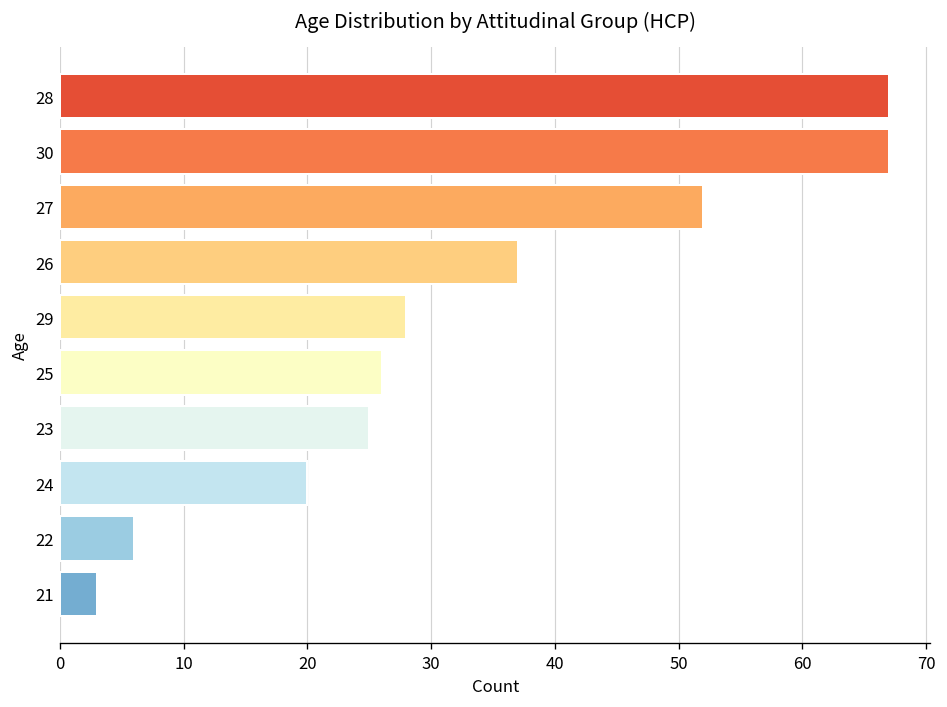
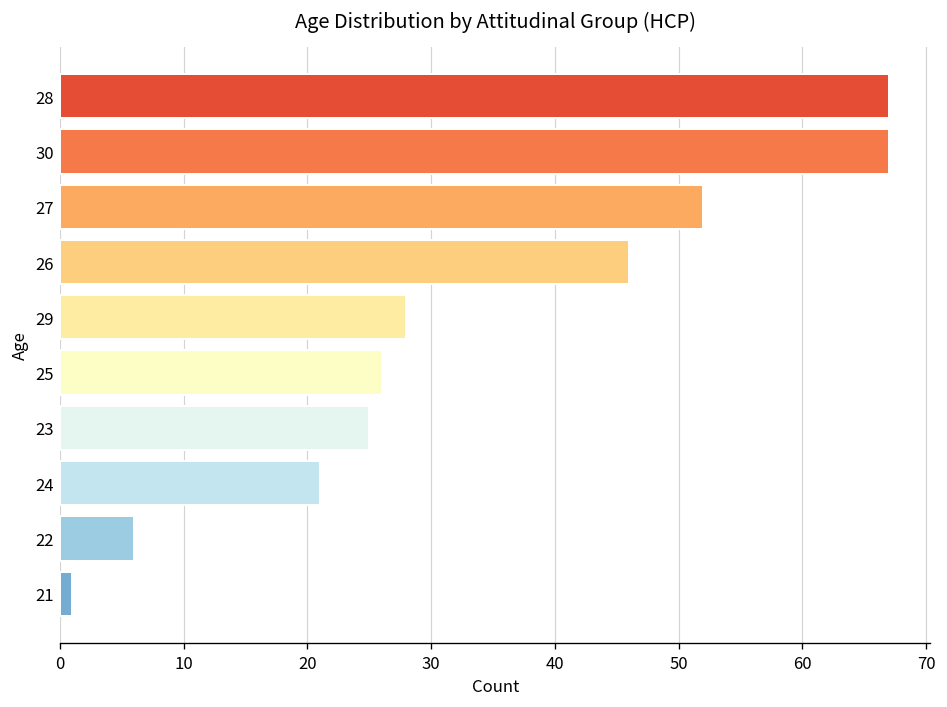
26: 37 -> 46
24: 20 -> 21
21: 3 -> 1
